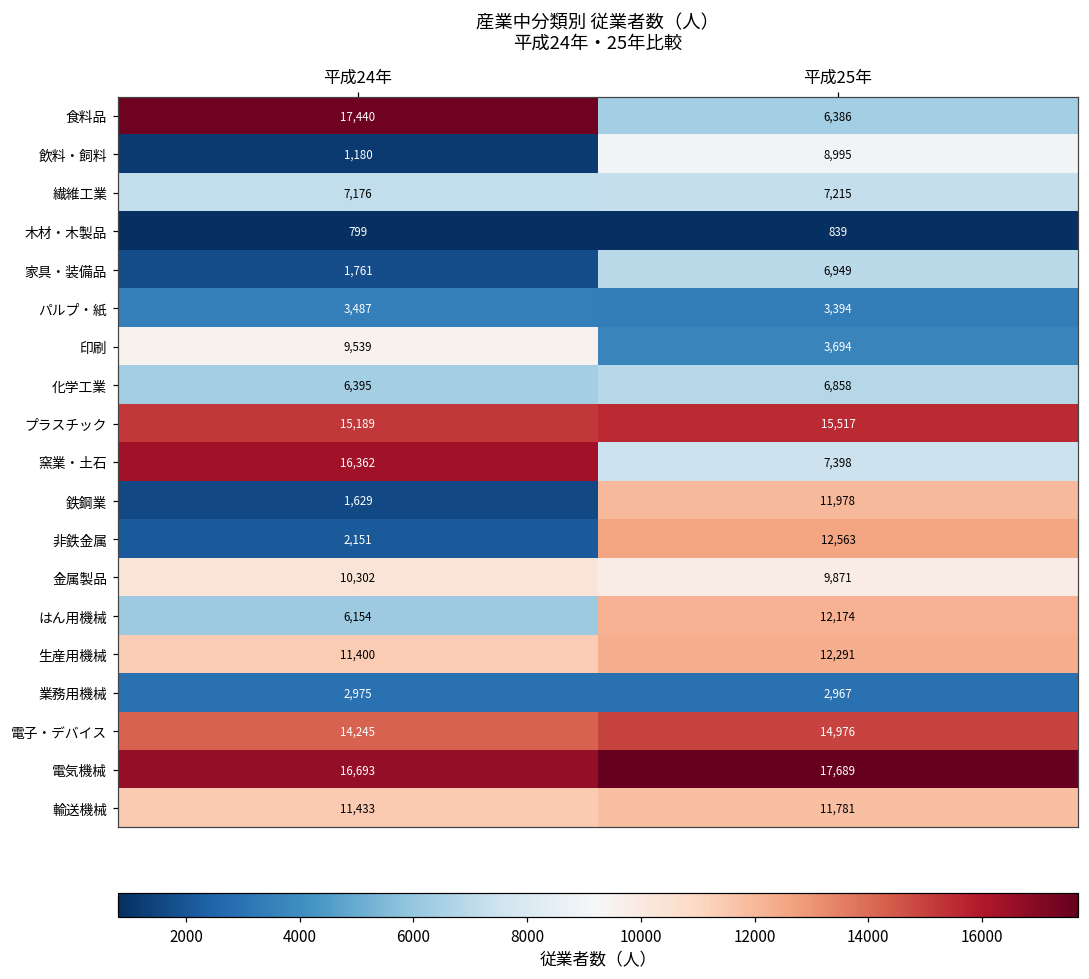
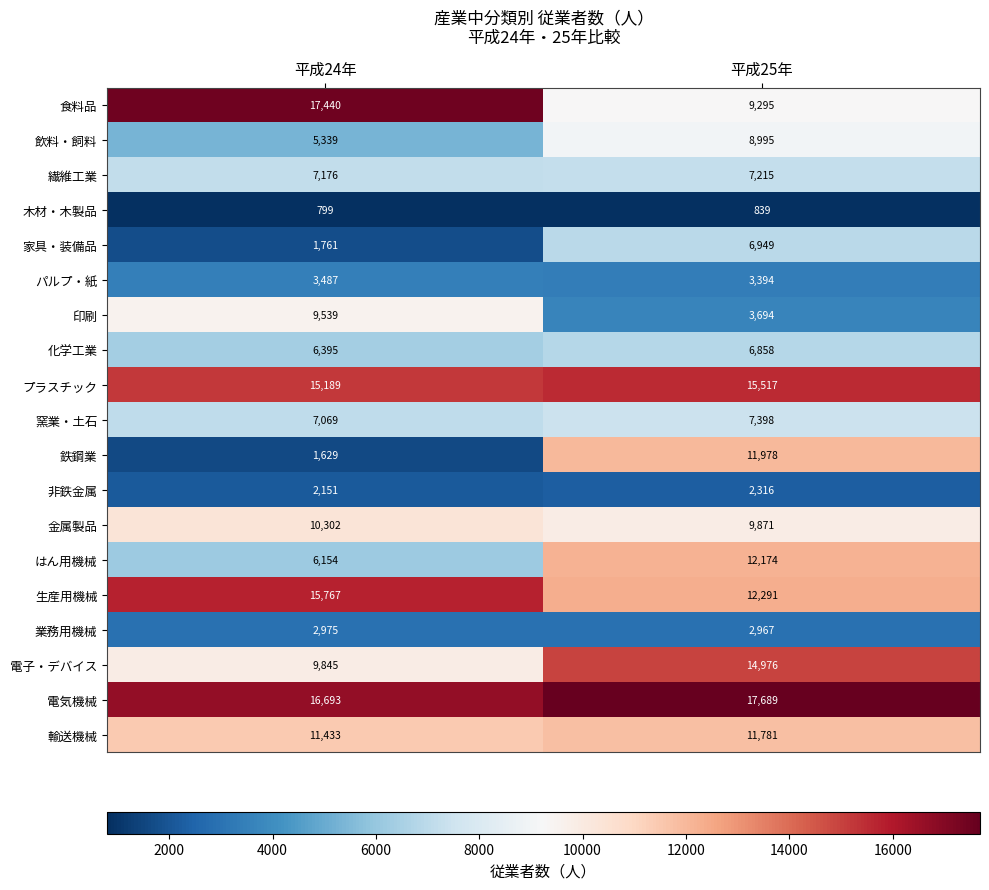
食料品, 平成25年: 6,386 -> 9,295
飲料・飼料, 平成24年: 1,180 -> 5,339
窯業・土石, 平成24年: 16,362 -> 7,069
非鉄金属, 平成25年: 12,563 -> 2,316
生産用機械, 平成24年: 11,400 -> 15,767
電子・デバイス, 平成24年: 14,245 -> 9,845
